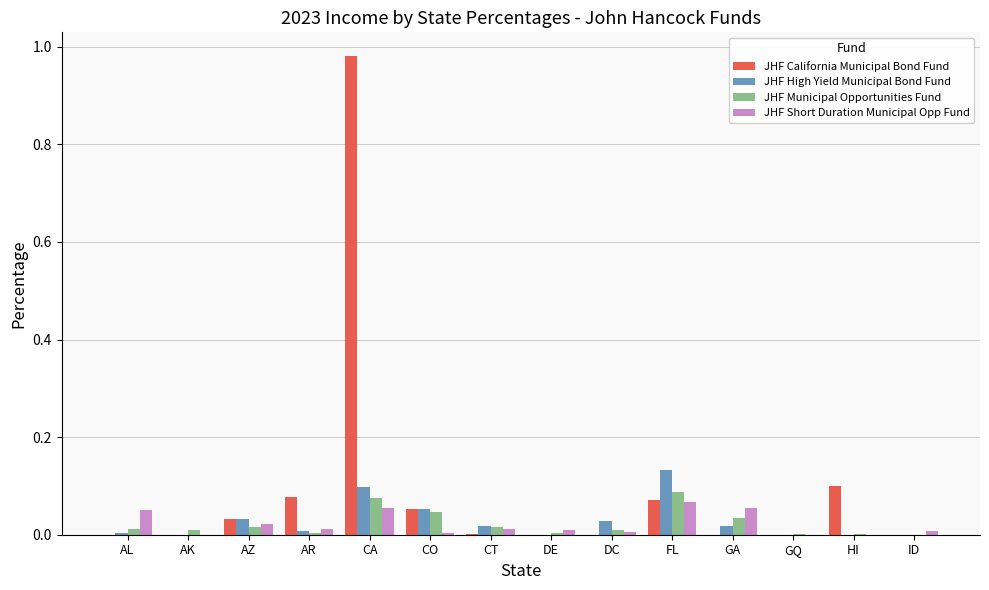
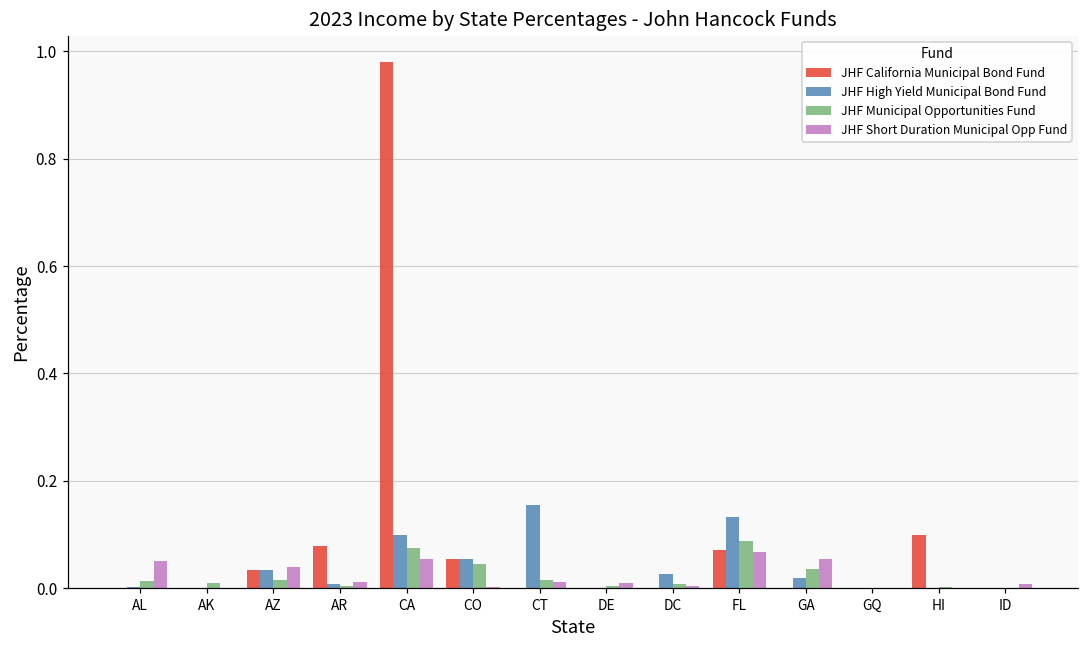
JHF Short Duration Municipal Opp Fund, AZ: 0.02 -> 0.04
JHF High Yield Municipal Bond Fund, CT: 0.02 -> 0.15
